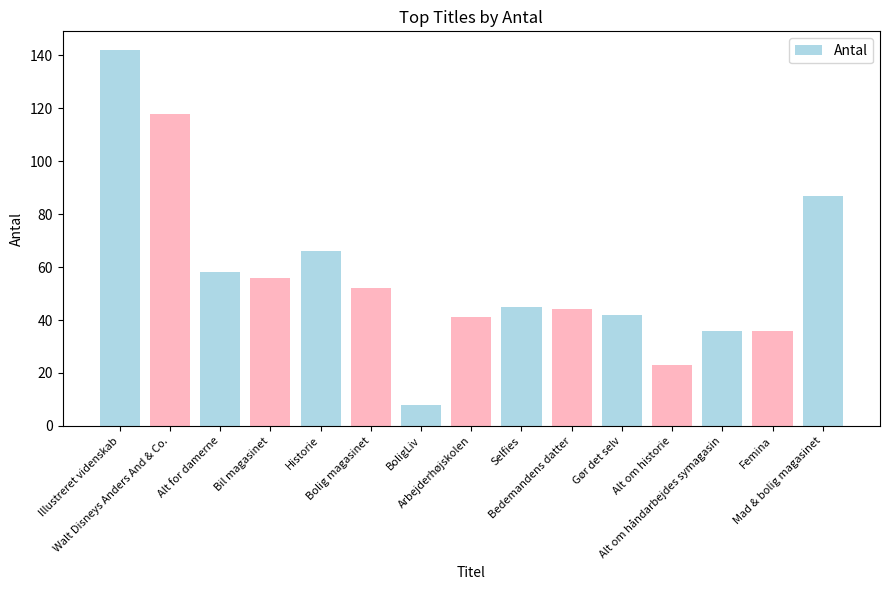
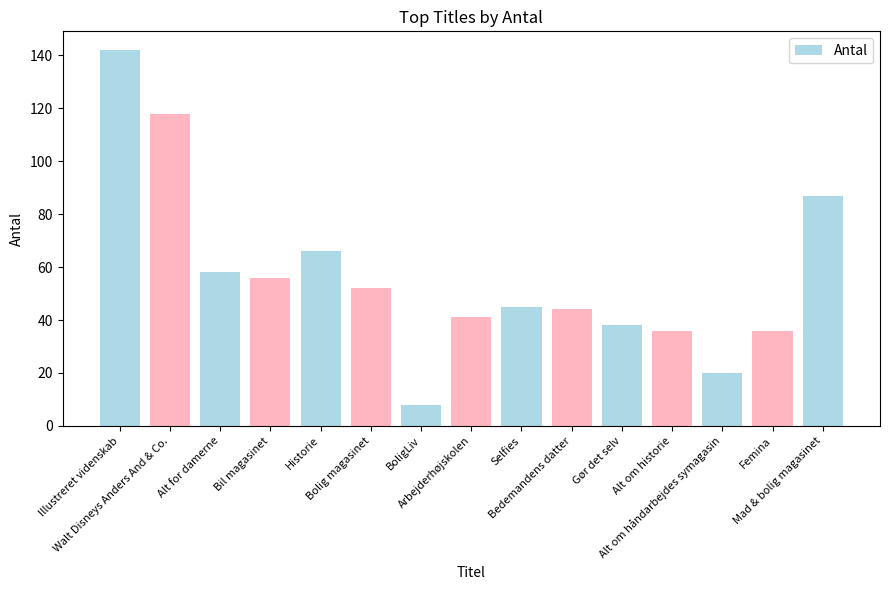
Gør det selv: 42 -> 38
Alt om historie: 23 -> 36
Alt om håndarbejdes symagasin: 36 -> 20
